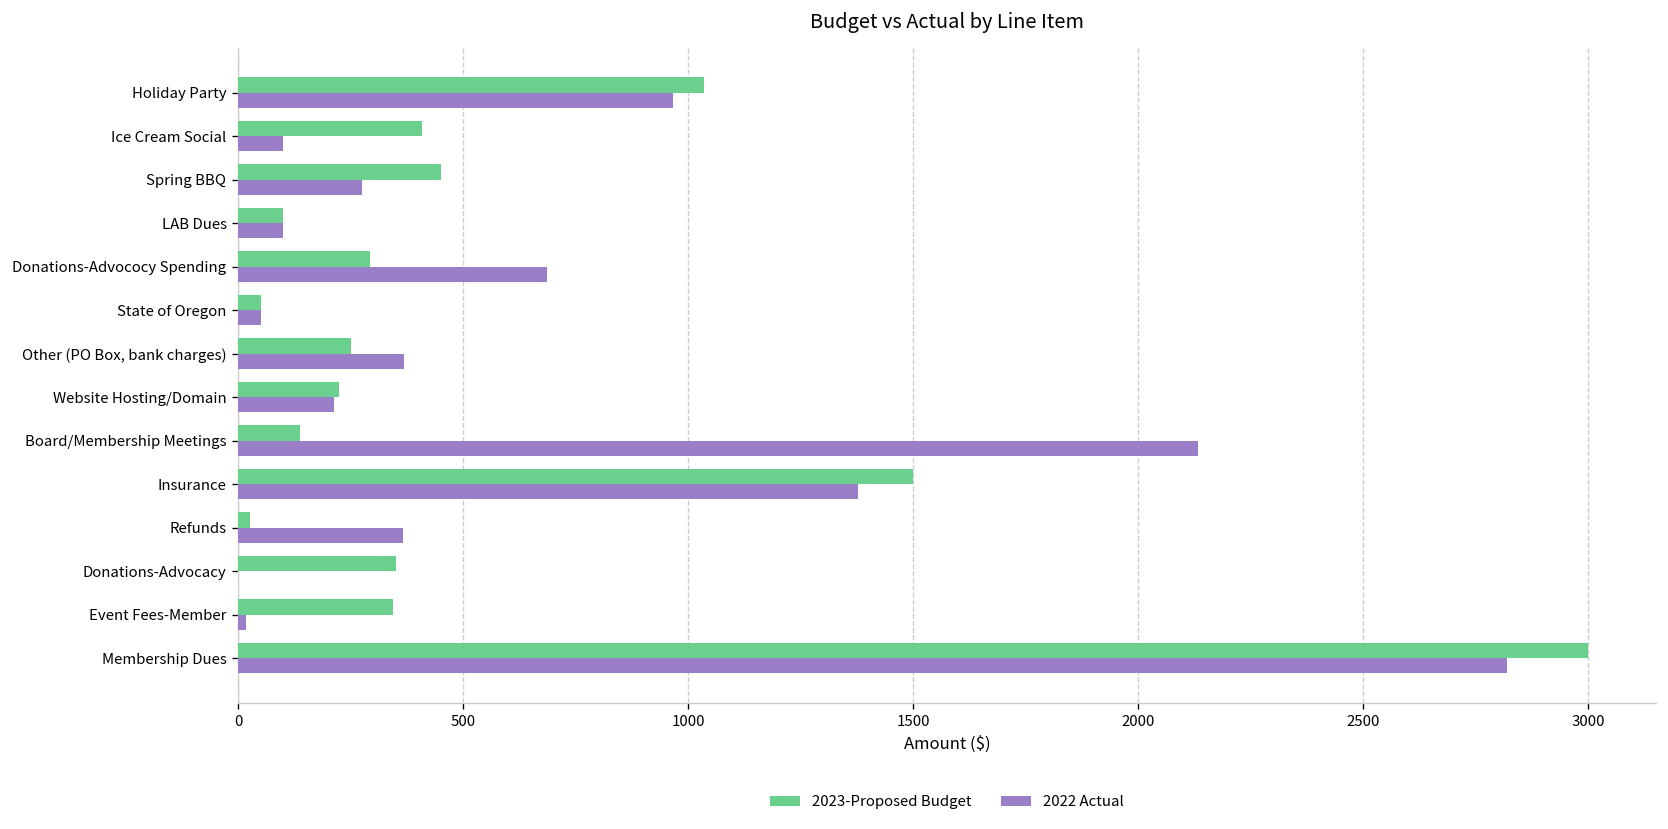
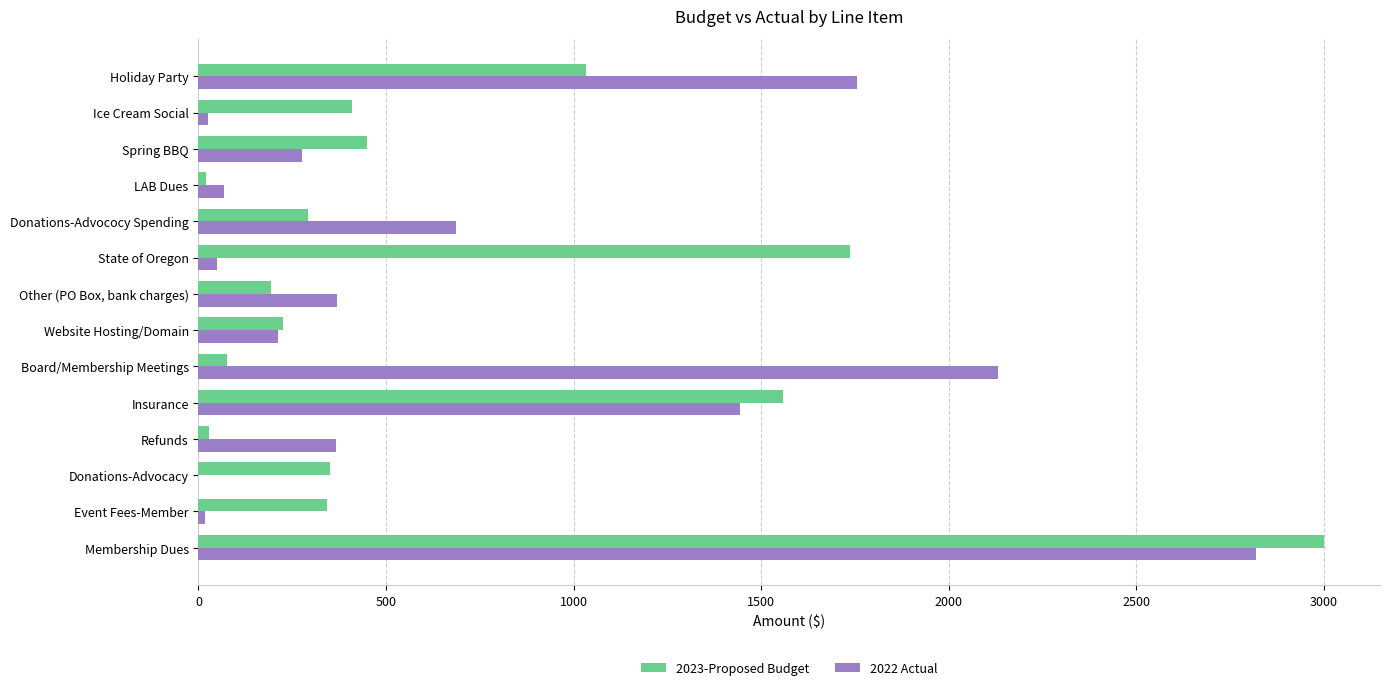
2022 Actual, Holiday Party: 970 -> 1760
2022 Actual, Ice Cream Social: 100 -> 30
2023-Proposed Budget, LAB Dues: 100 -> 20
2022 Actual, LAB Dues: 100 -> 70
2023-Proposed Budget, State of Oregon: 50 -> 1740
2023-Proposed Budget, Other (PO Box, bank charges): 250 -> 190
2023-Proposed Budget, Board/Membership Meetings: 140 -> 80
2023-Proposed Budget, Insurance: 1500 -> 1560
2022 Actual, Insurance: 1380 -> 1440
